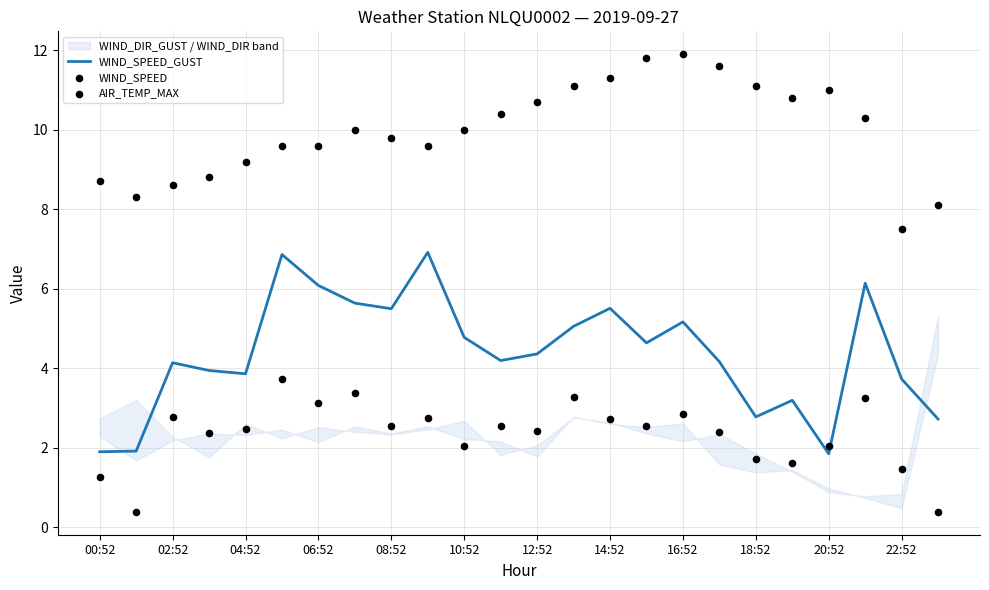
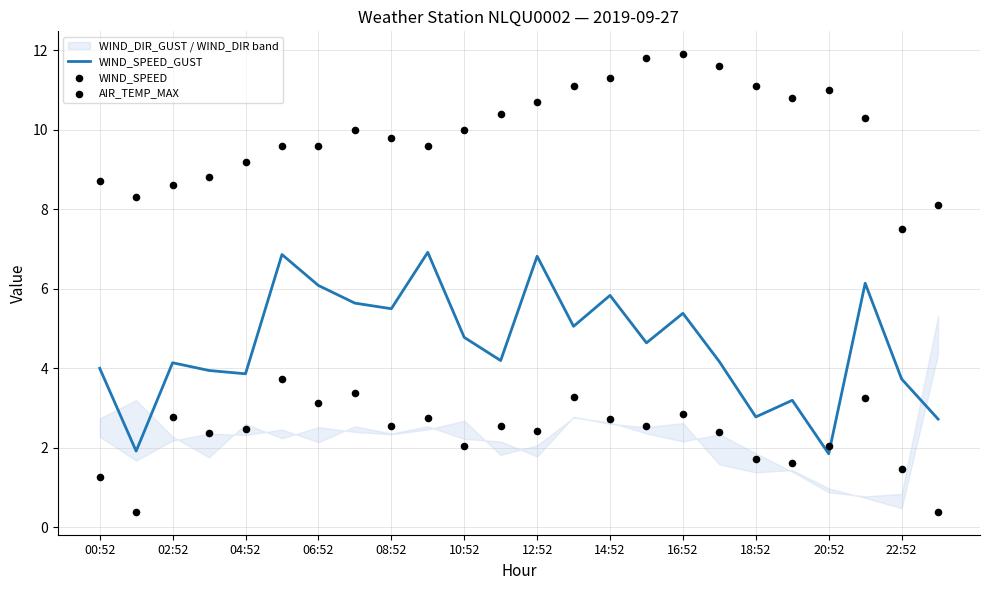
WIND_SPEED_GUST, 00:52: 1.9 -> 4.0
WIND_SPEED_GUST, 12:52: 4.4 -> 6.8
WIND_SPEED_GUST, 14:52: 5.5 -> 5.8
WIND_SPEED_GUST, 16:52: 5.2 -> 5.4
